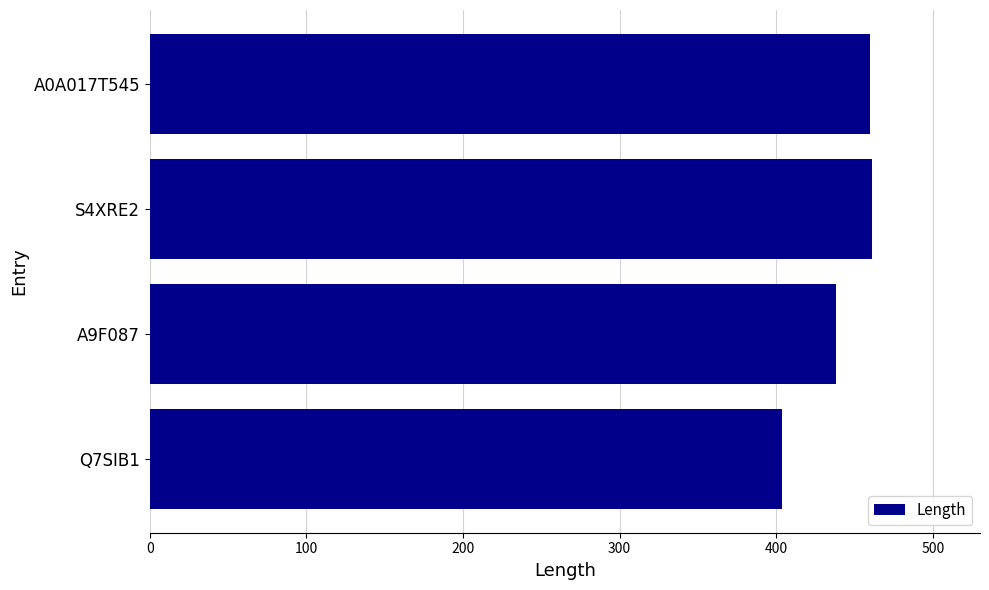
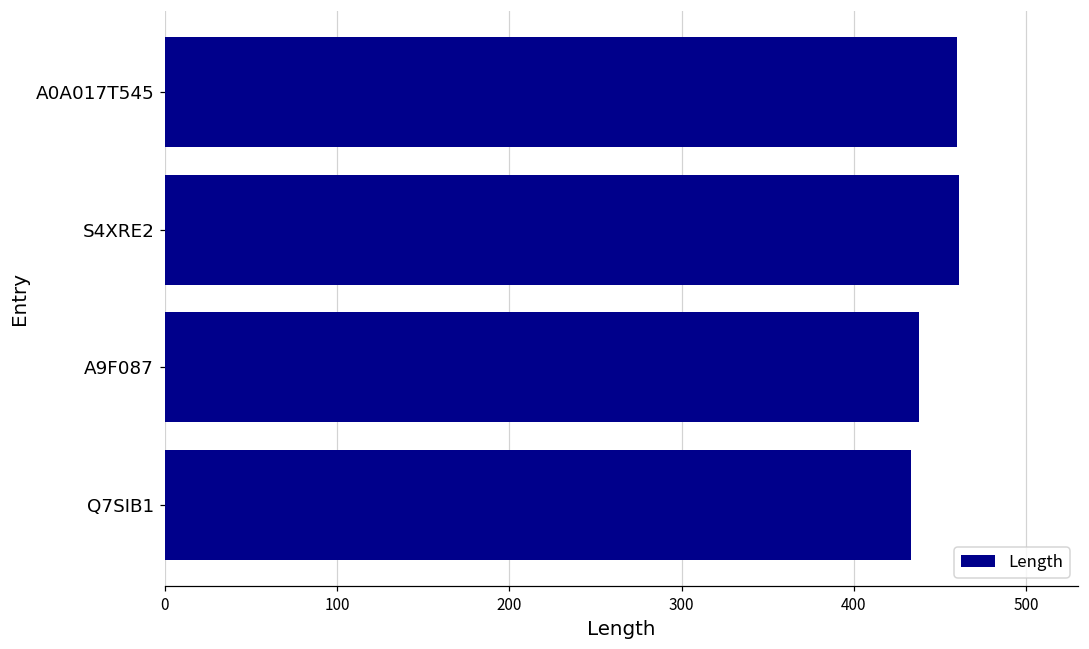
Q7SIB1: 404 -> 433
